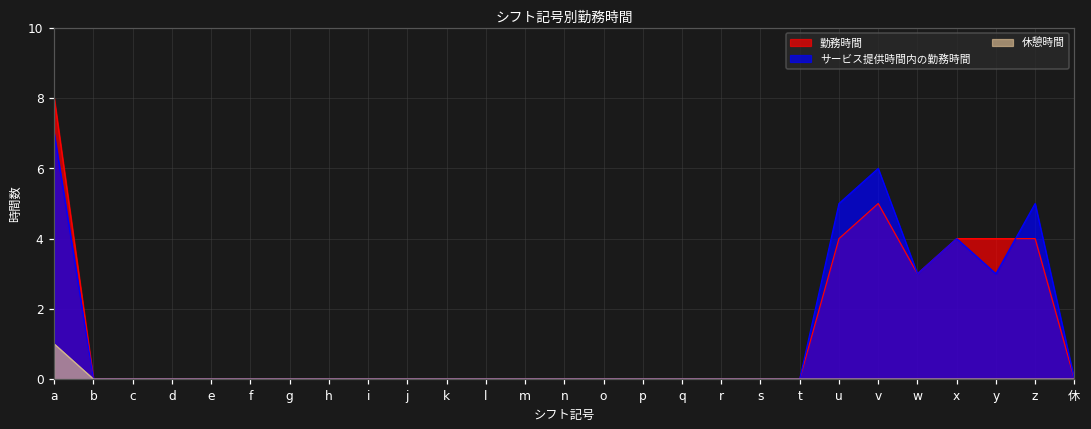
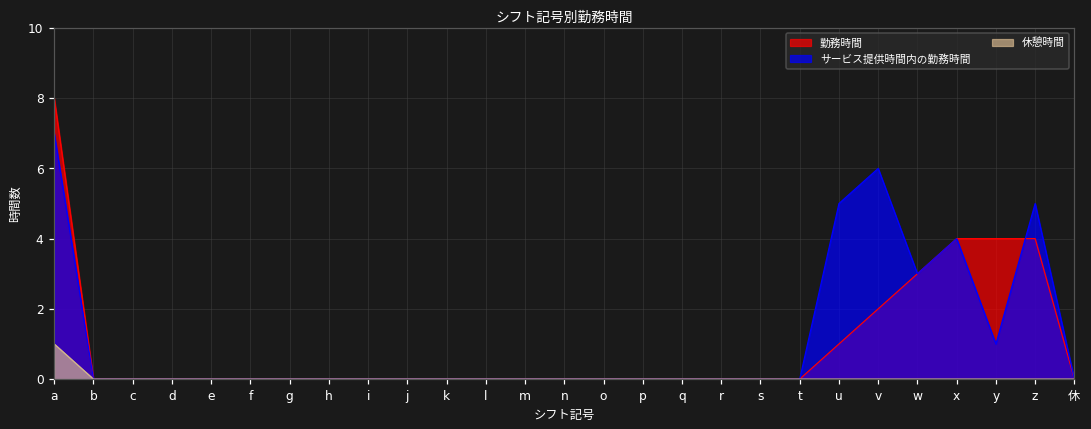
勤務時間, u: 4 -> 1
勤務時間, v: 5 -> 2
サービス提供時間内の勤務時間, y: 3 -> 1
